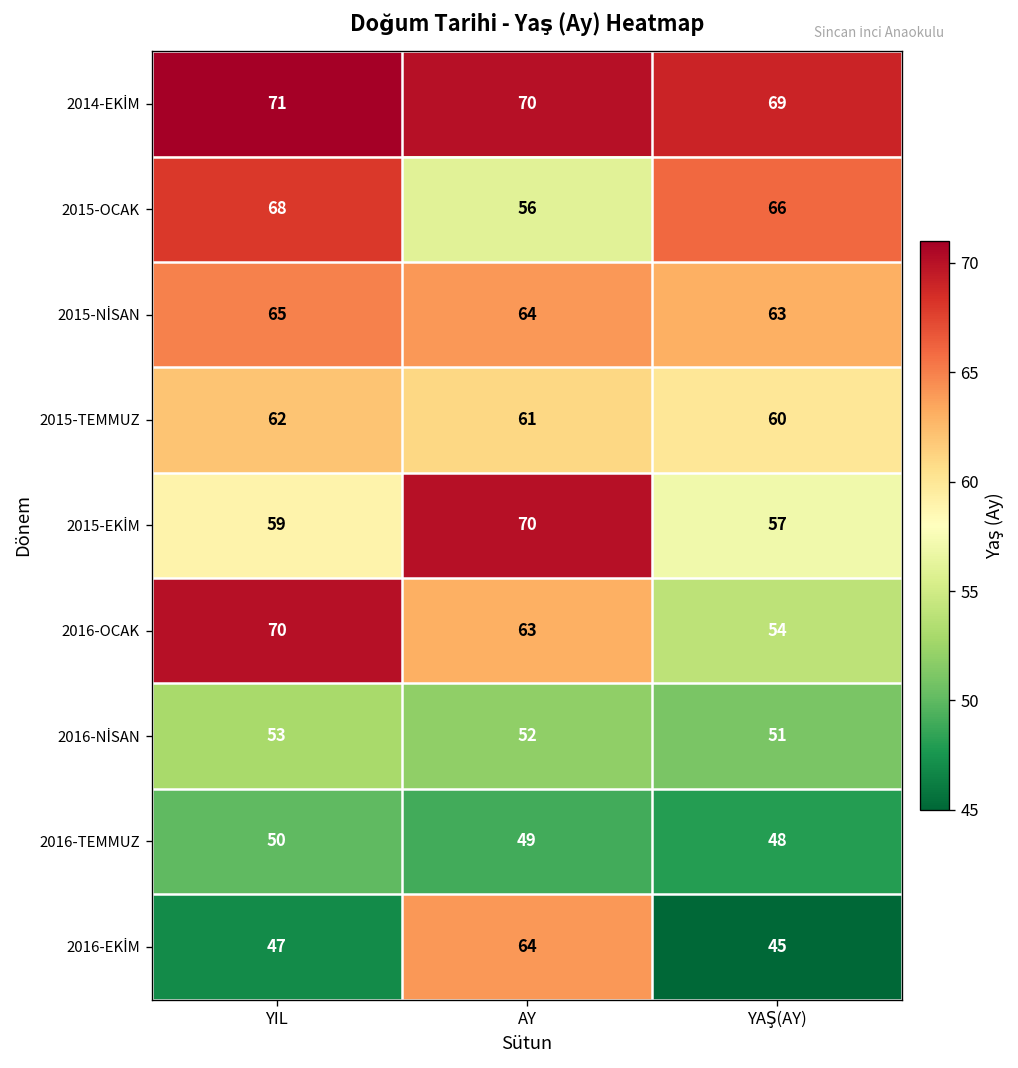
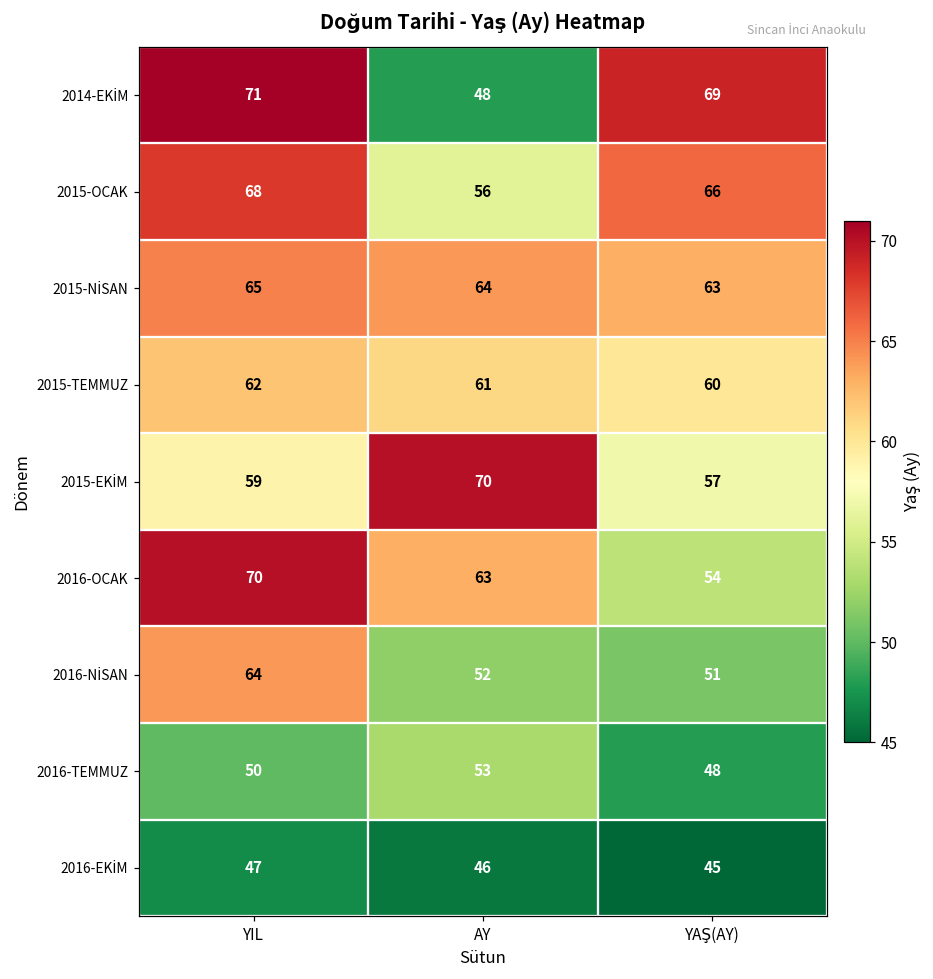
2014-EKİM, AY: 70 -> 48
2016-NİSAN, YIL: 53 -> 64
2016-TEMMUZ, AY: 49 -> 53
2016-EKİM, AY: 64 -> 46
